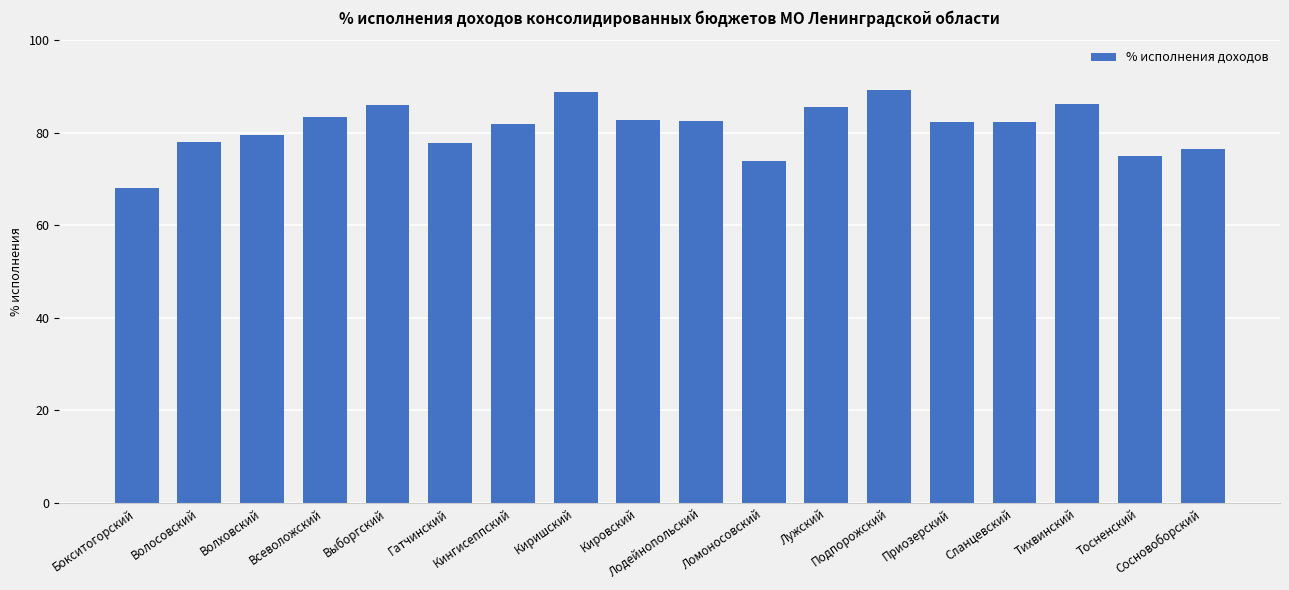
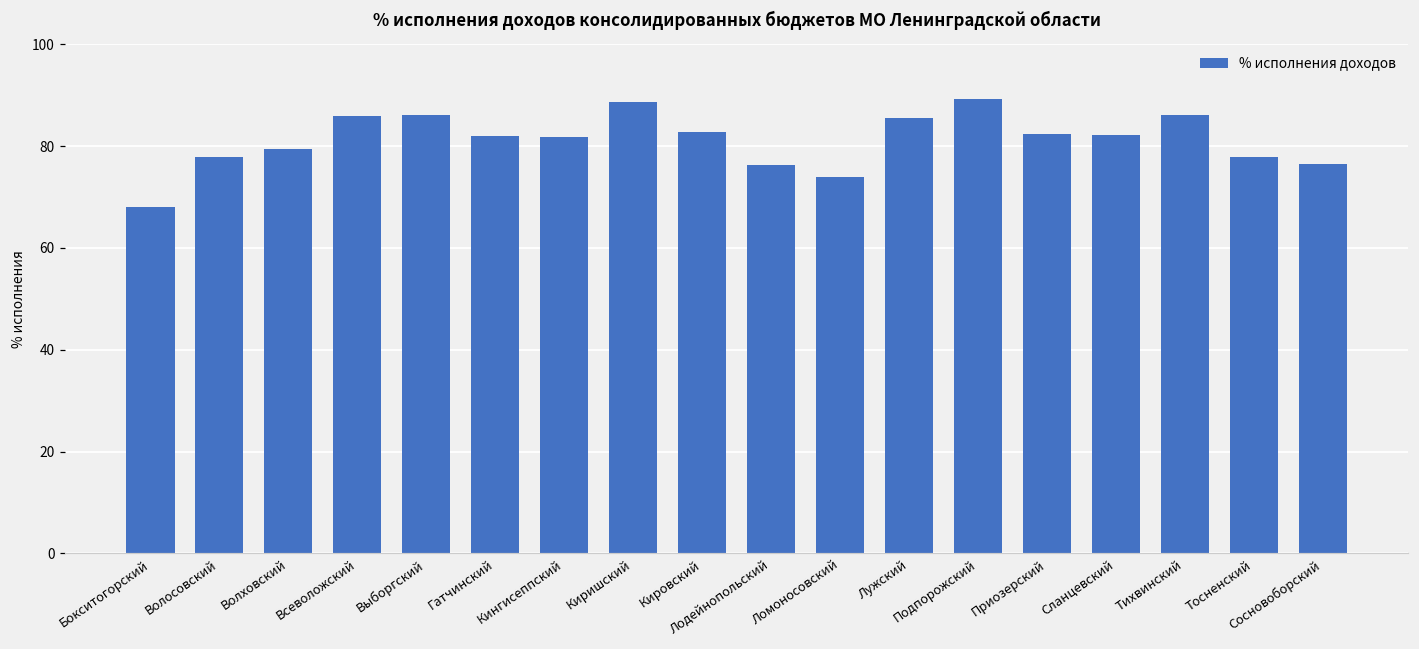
Всеволожский: 83 -> 86
Гатчинский: 78 -> 82
Лодейнопольский: 83 -> 76
Тосненский: 75 -> 78
